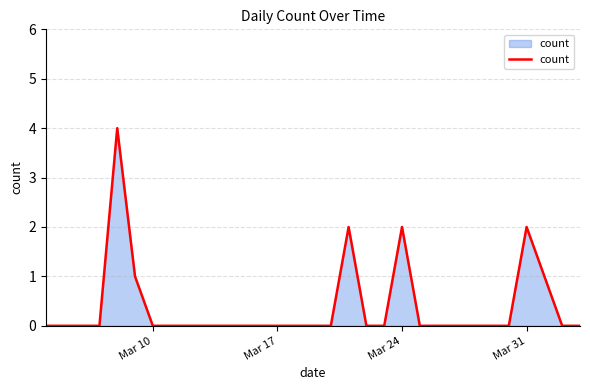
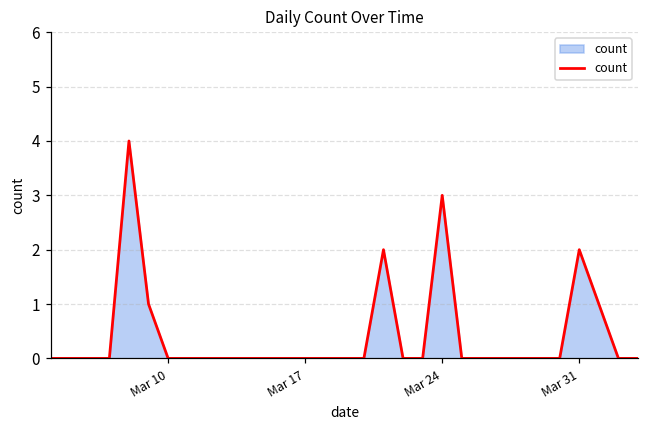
Mar 24: 2 -> 3
